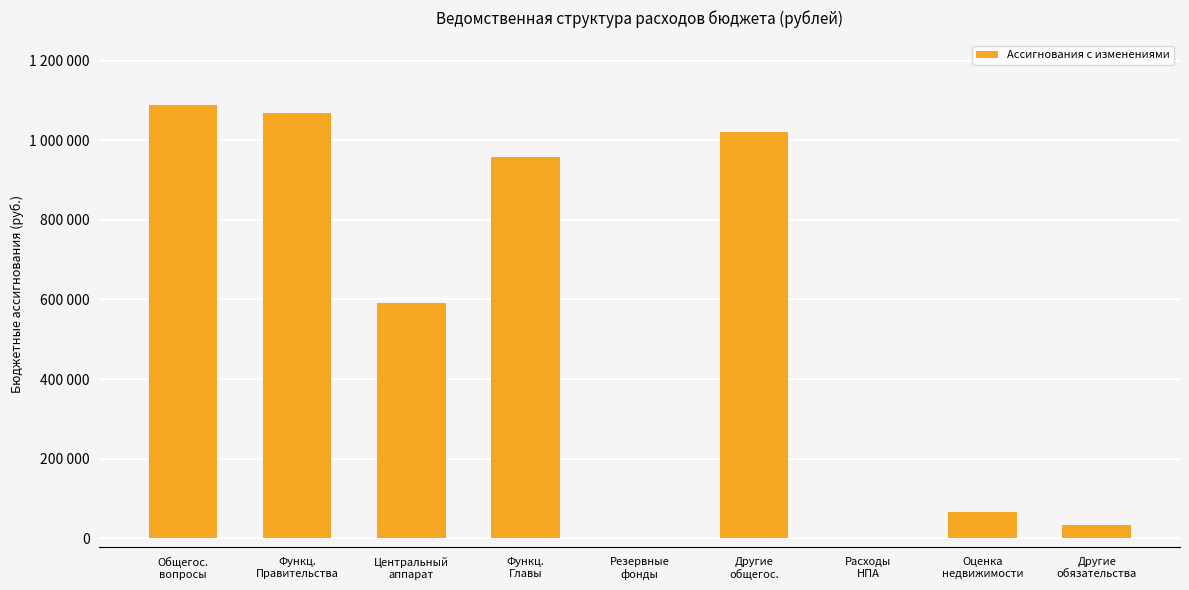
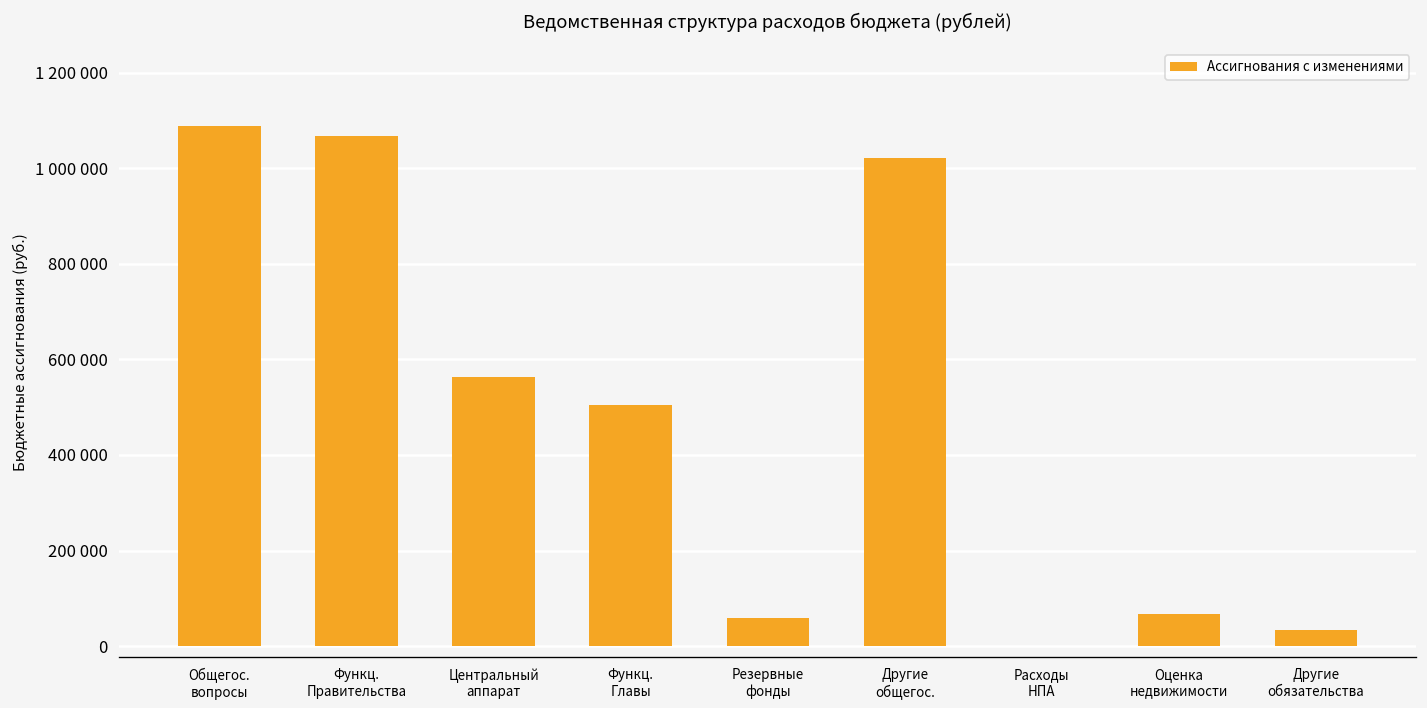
Центральный аппарат: 590000 -> 560000
Функц. Главы: 960000 -> 500000
Резервные фонды: 0 -> 60000
